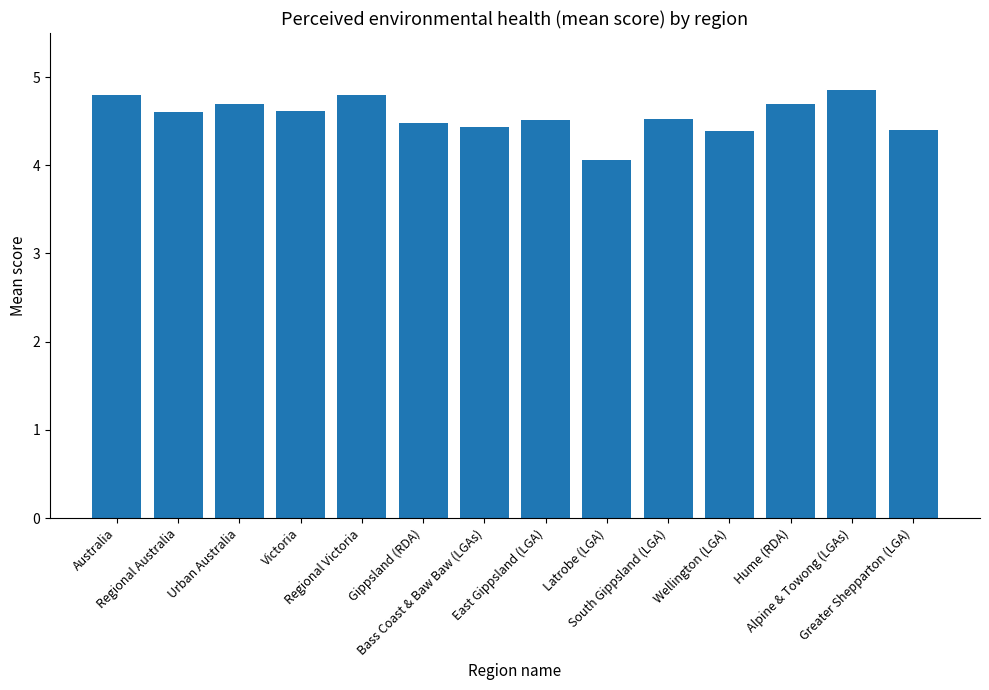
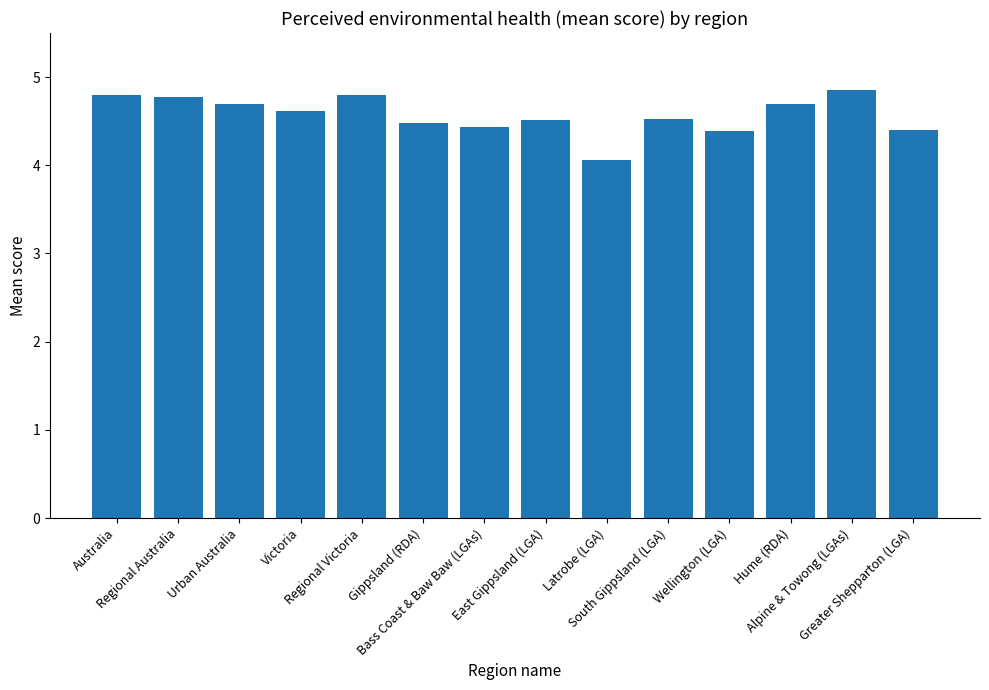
Regional Australia: 4.6 -> 4.8
